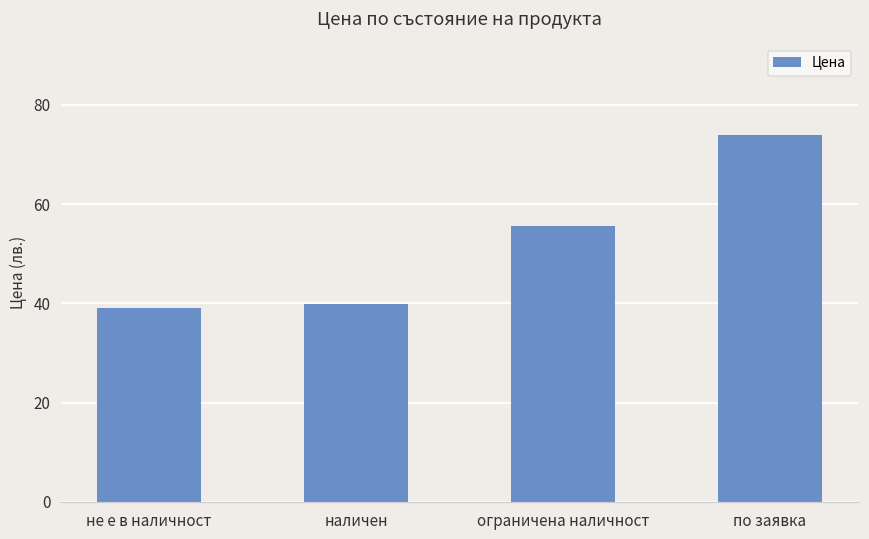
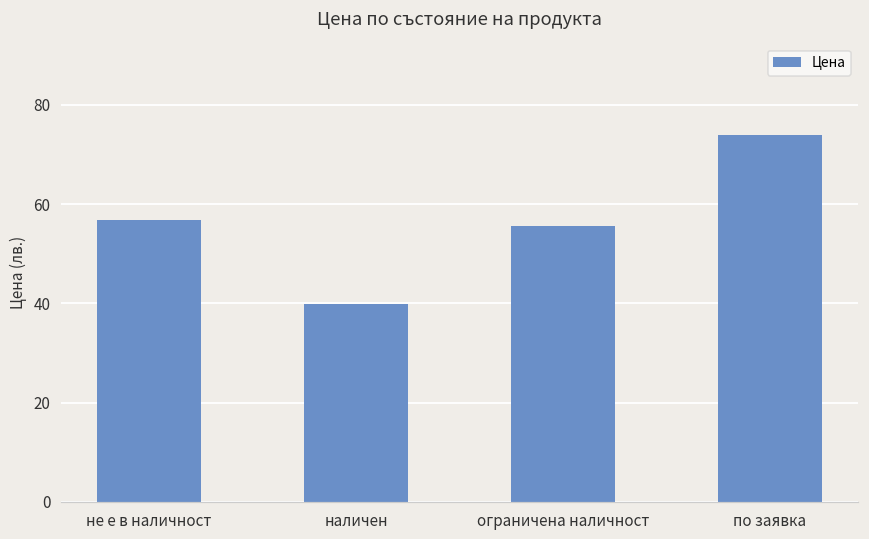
не е в наличност: 39 -> 57
